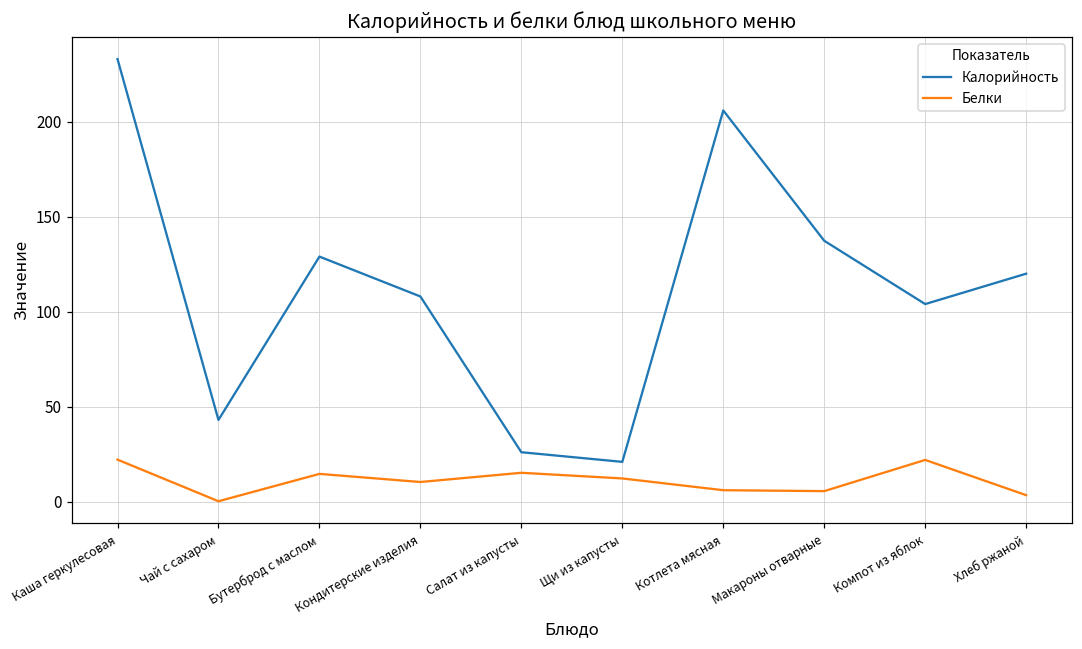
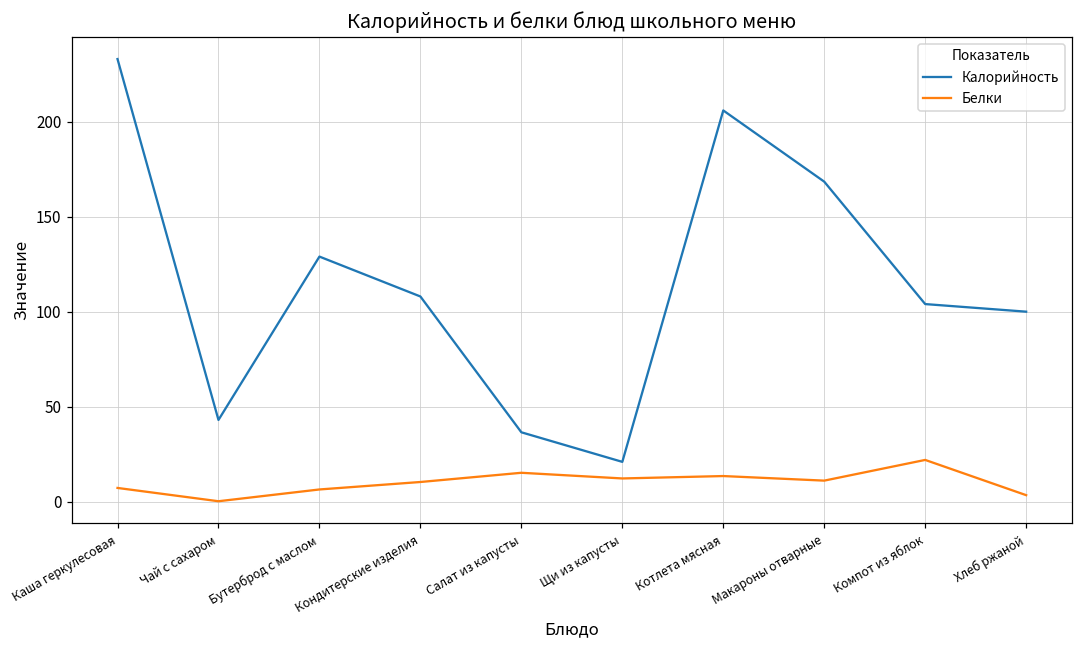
Белки, Каша геркулесовая: 22 -> 7
Белки, Бутерброд с маслом: 15 -> 6
Калорийность, Салат из капусты: 26 -> 37
Белки, Котлета мясная: 6 -> 13
Калорийность, Макароны отварные: 137 -> 168
Белки, Макароны отварные: 6 -> 11
Калорийность, Хлеб ржаной: 120 -> 100
